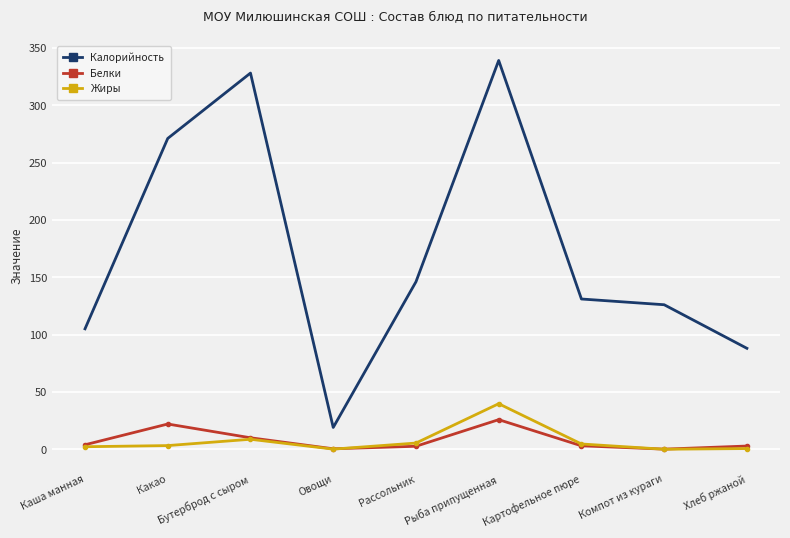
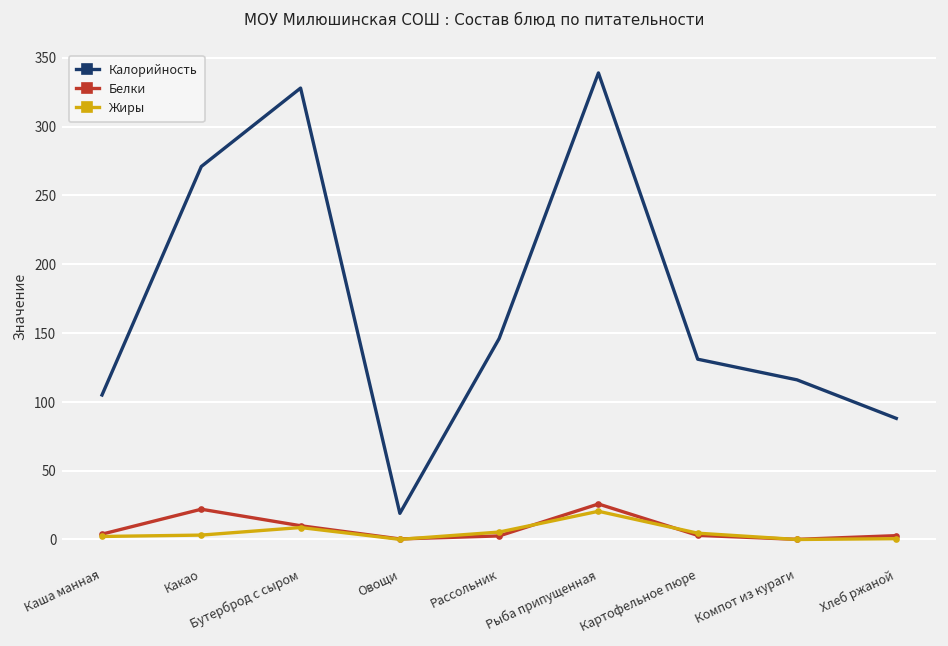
Жиры, Рыба припущенная: 40 -> 21
Калорийность, Компот из кураги: 126 -> 116
